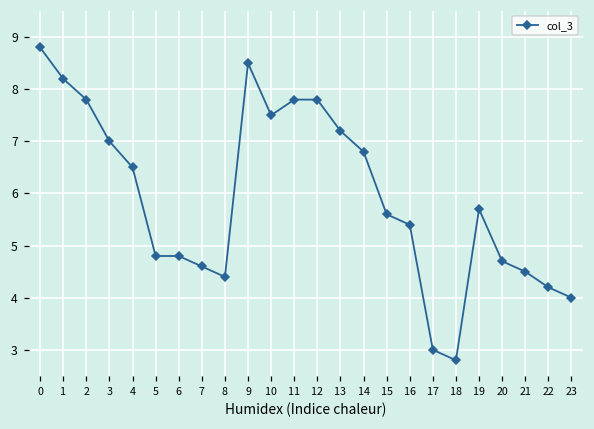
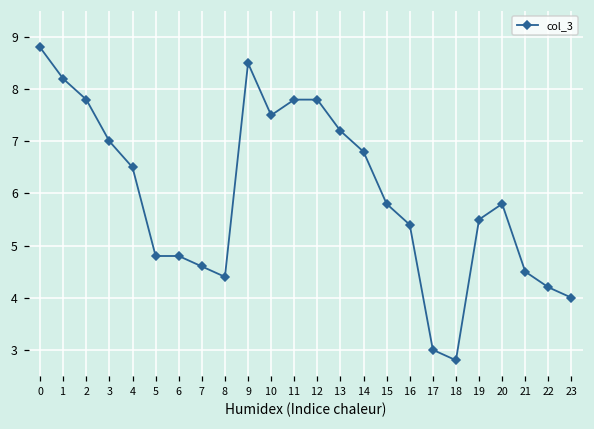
15: 5.6 -> 5.8
19: 5.7 -> 5.5
20: 4.7 -> 5.8
